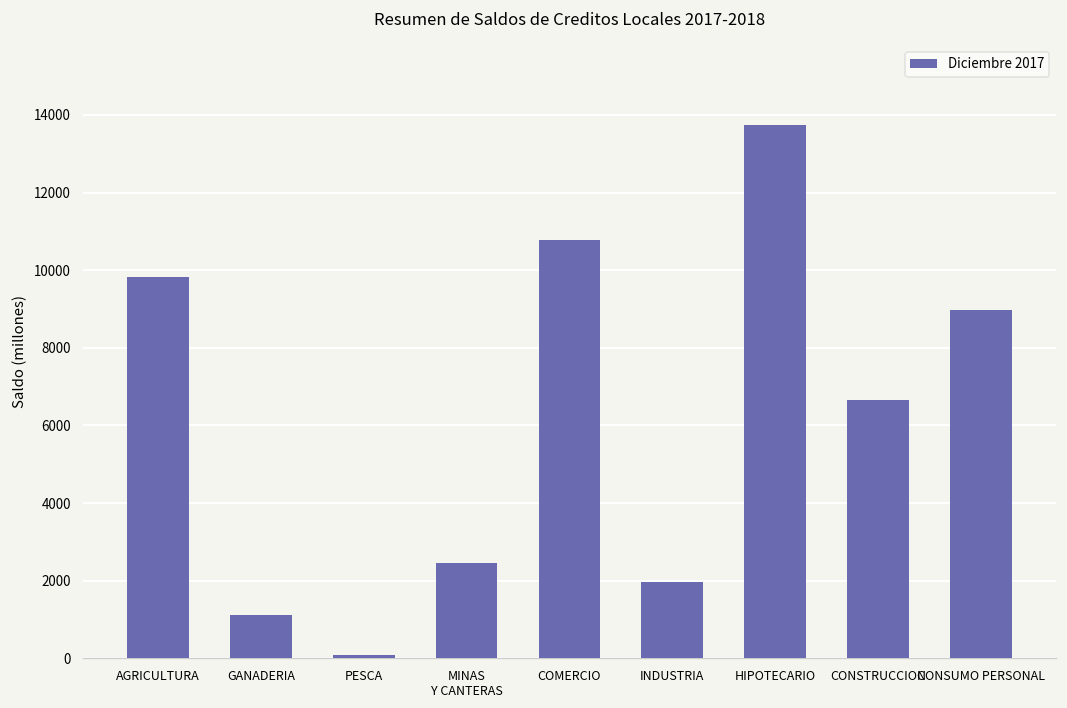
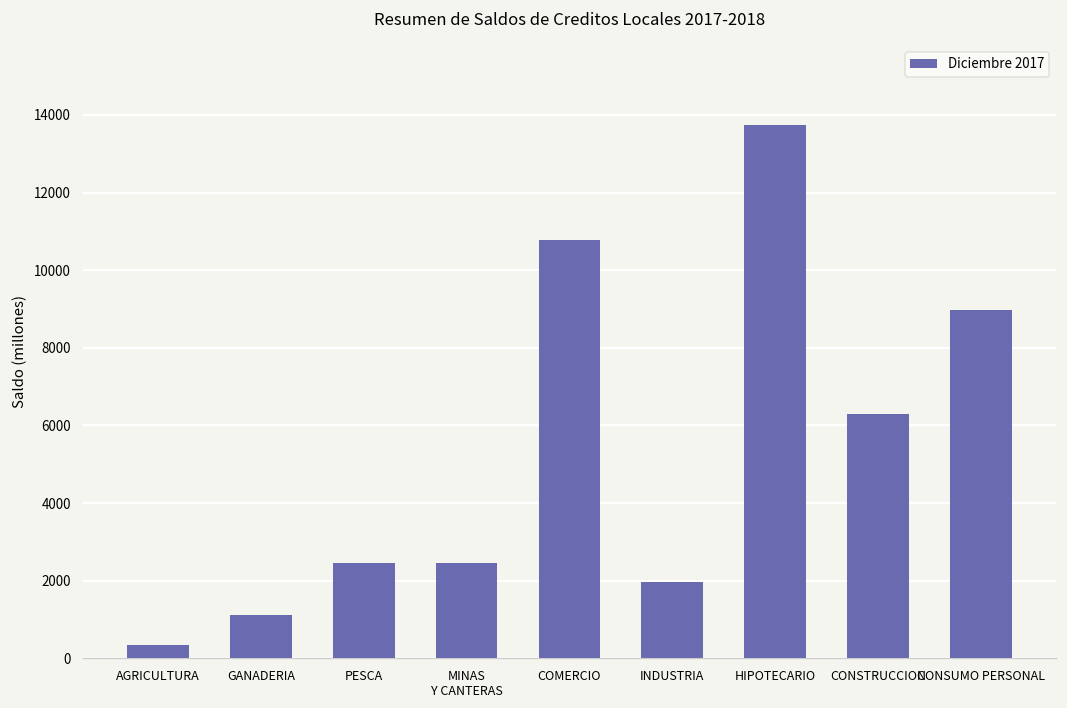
AGRICULTURA: 9800 -> 300
PESCA: 100 -> 2500
CONSTRUCCION: 6600 -> 6300
